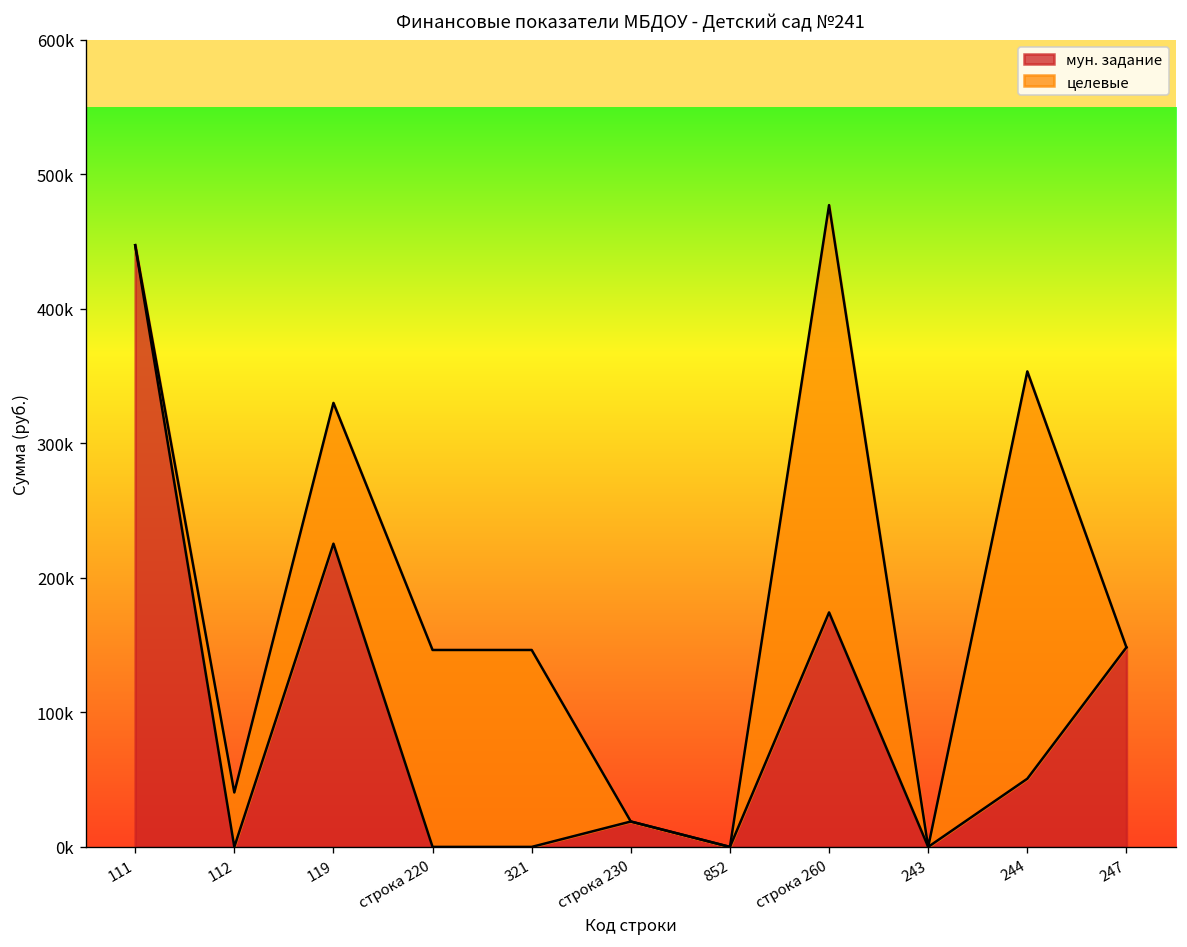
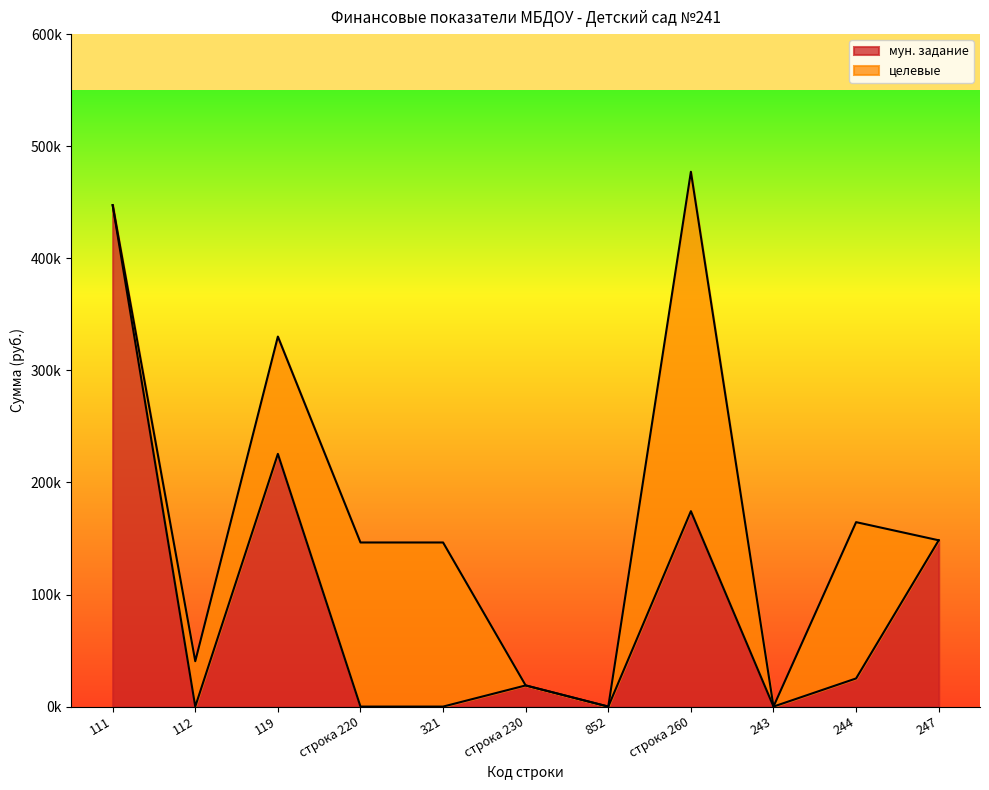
мун. задание, 244: 51000 -> 25000
целевые, 244: 303000 -> 139000
